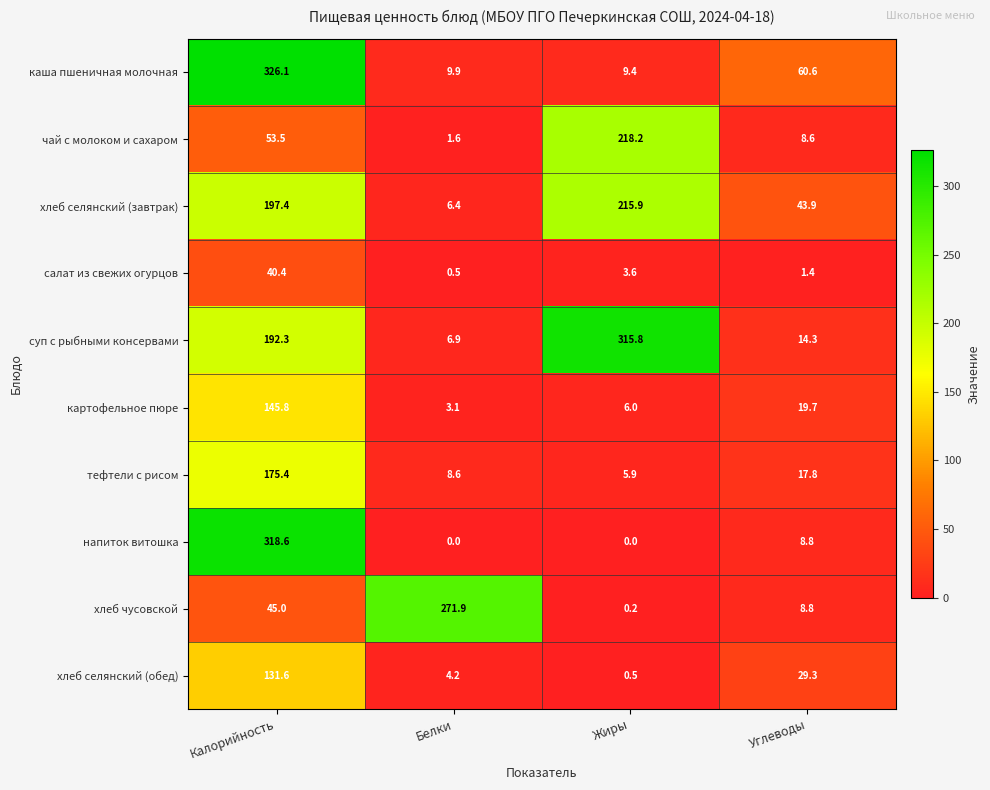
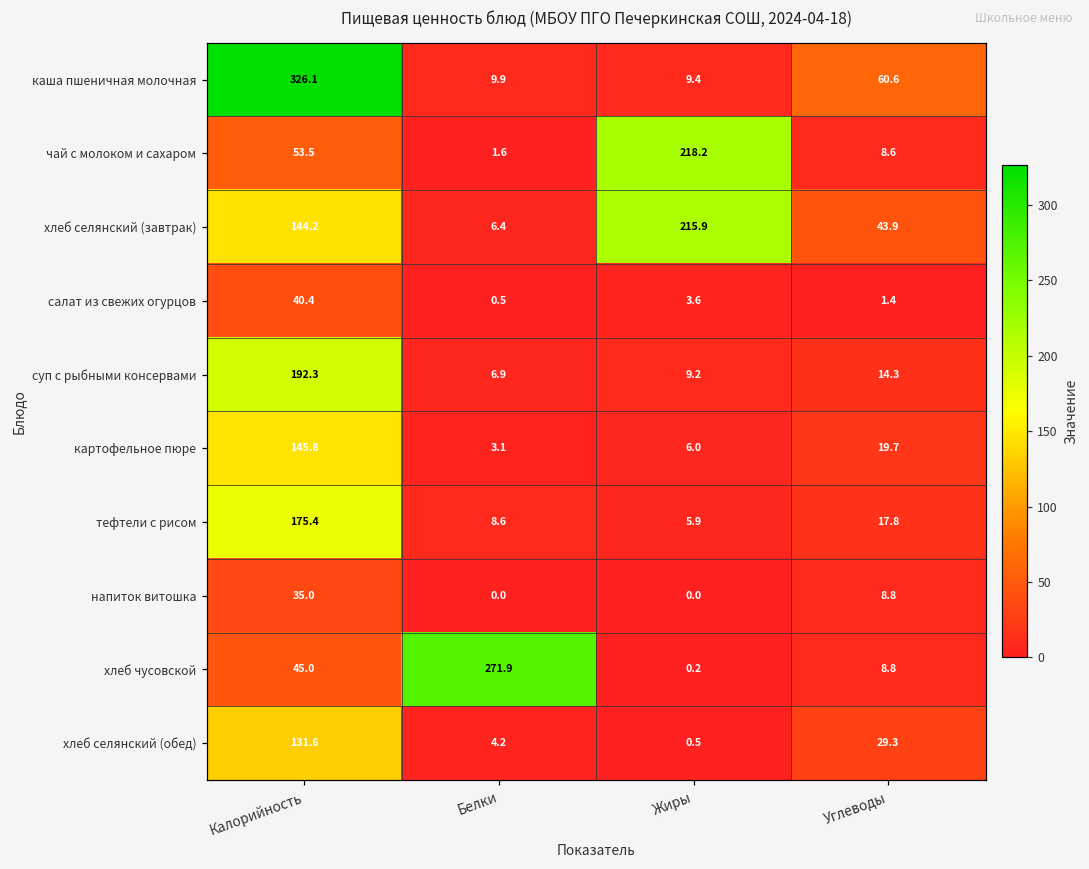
хлеб селянский (завтрак), Калорийность: 197.4 -> 144.2
суп с рыбными консервами, Жиры: 315.8 -> 9.2
напиток витошка, Калорийность: 318.6 -> 35.0
